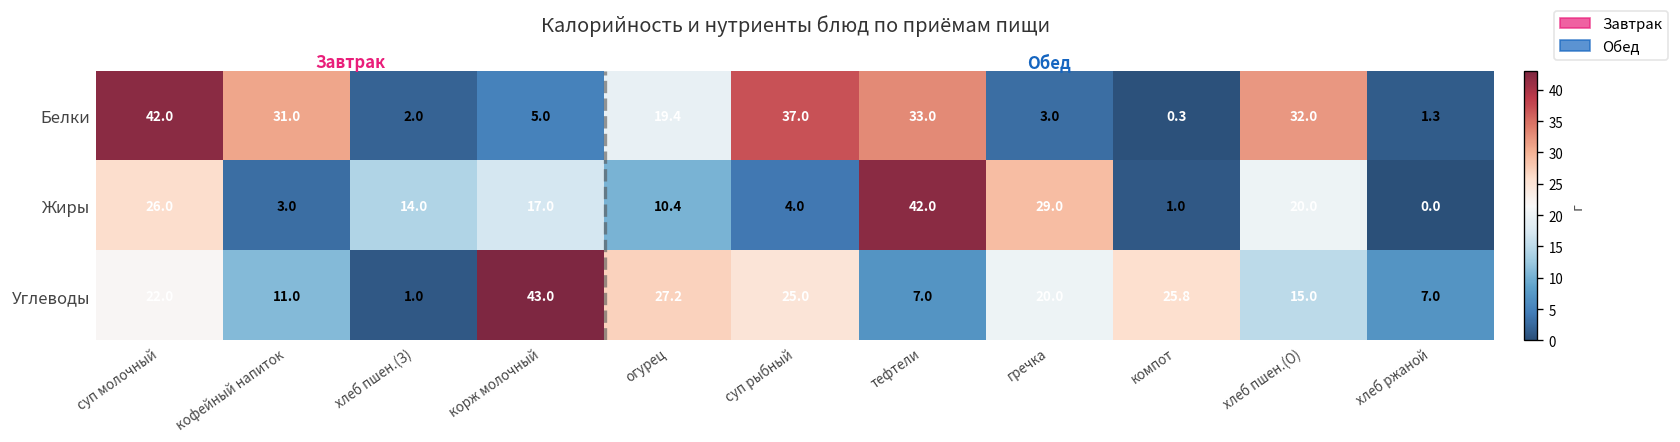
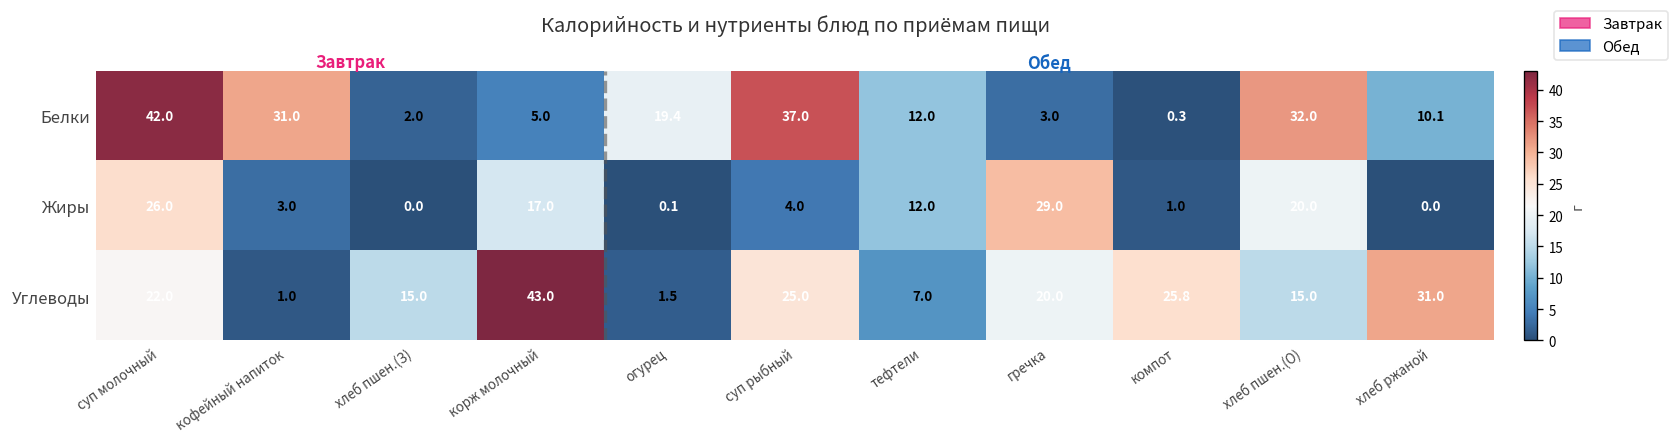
Белки, тефтели: 33.0 -> 12.0
Белки, хлеб ржаной: 1.3 -> 10.1
Жиры, хлеб пшен.(З): 14.0 -> 0.0
Жиры, огурец: 10.4 -> 0.1
Жиры, тефтели: 42.0 -> 12.0
Углеводы, кофейный напиток: 11.0 -> 1.0
Углеводы, хлеб пшен.(З): 1.0 -> 15.0
Углеводы, огурец: 27.2 -> 1.5
Углеводы, хлеб ржаной: 7.0 -> 31.0
